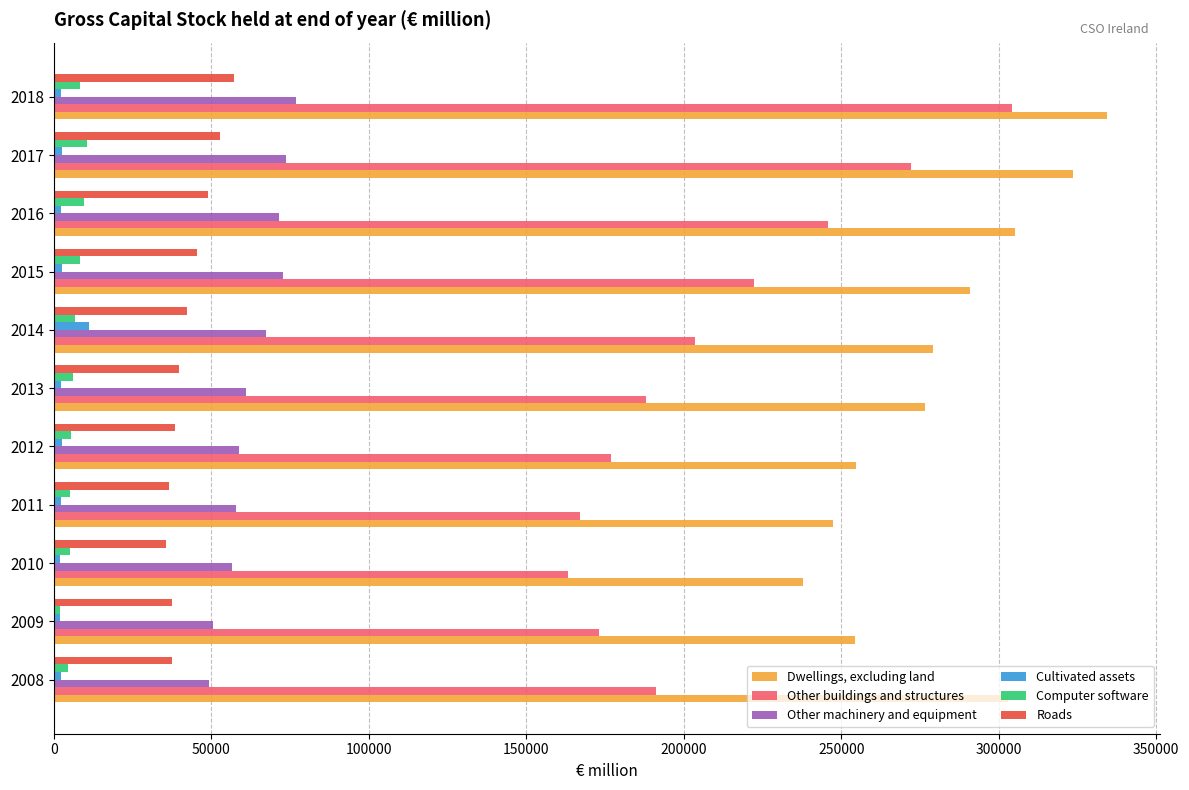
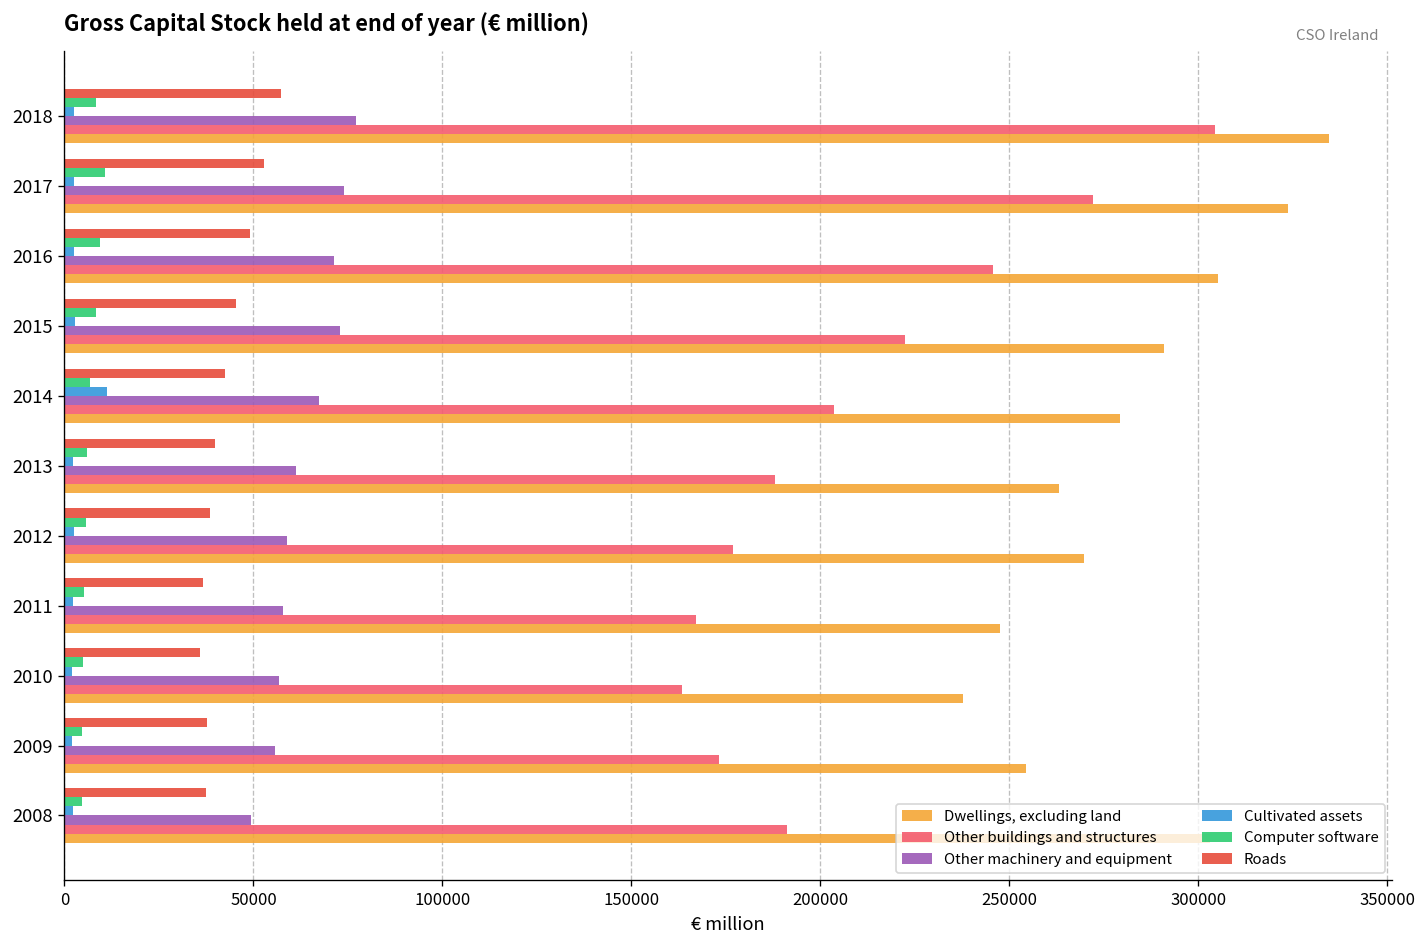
Dwellings, excluding land, 2013: 277000 -> 263000
Dwellings, excluding land, 2012: 255000 -> 270000
Computer software, 2009: 2000 -> 5000
Other machinery and equipment, 2009: 51000 -> 56000
